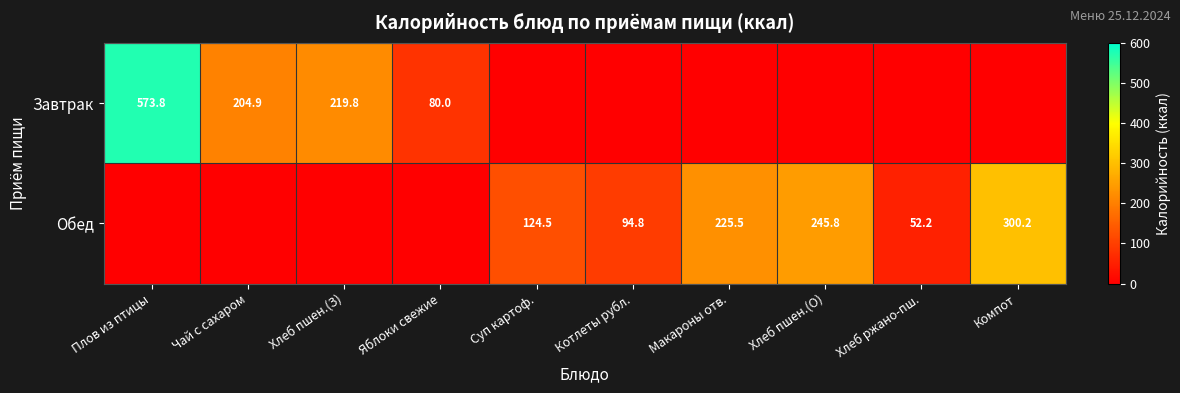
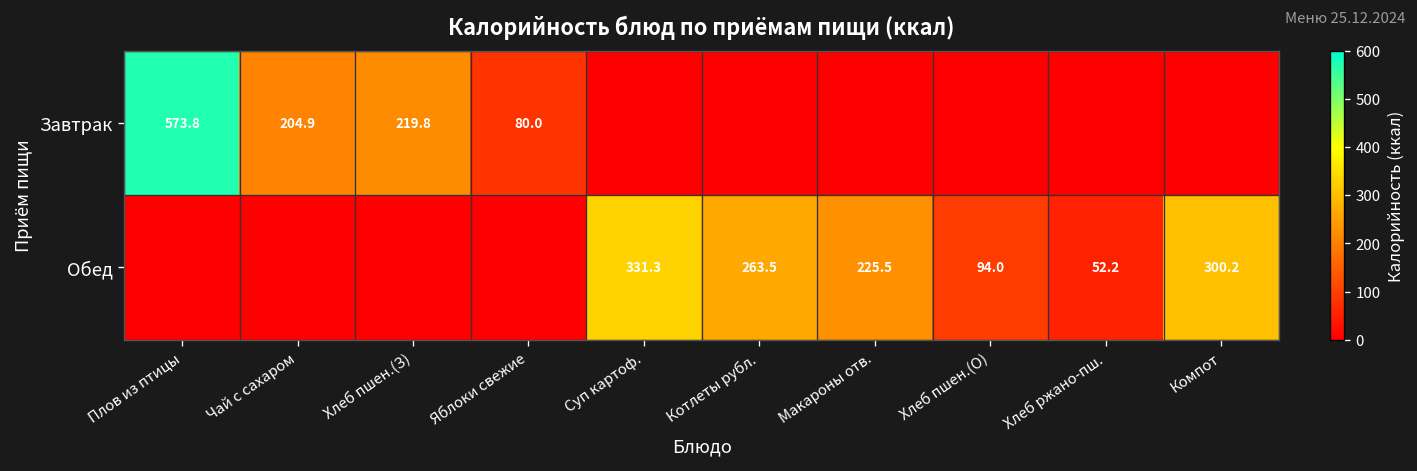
Обед, Суп картоф.: 124.5 -> 331.3
Обед, Котлеты рубл.: 94.8 -> 263.5
Обед, Хлеб пшен.(О): 245.8 -> 94.0
